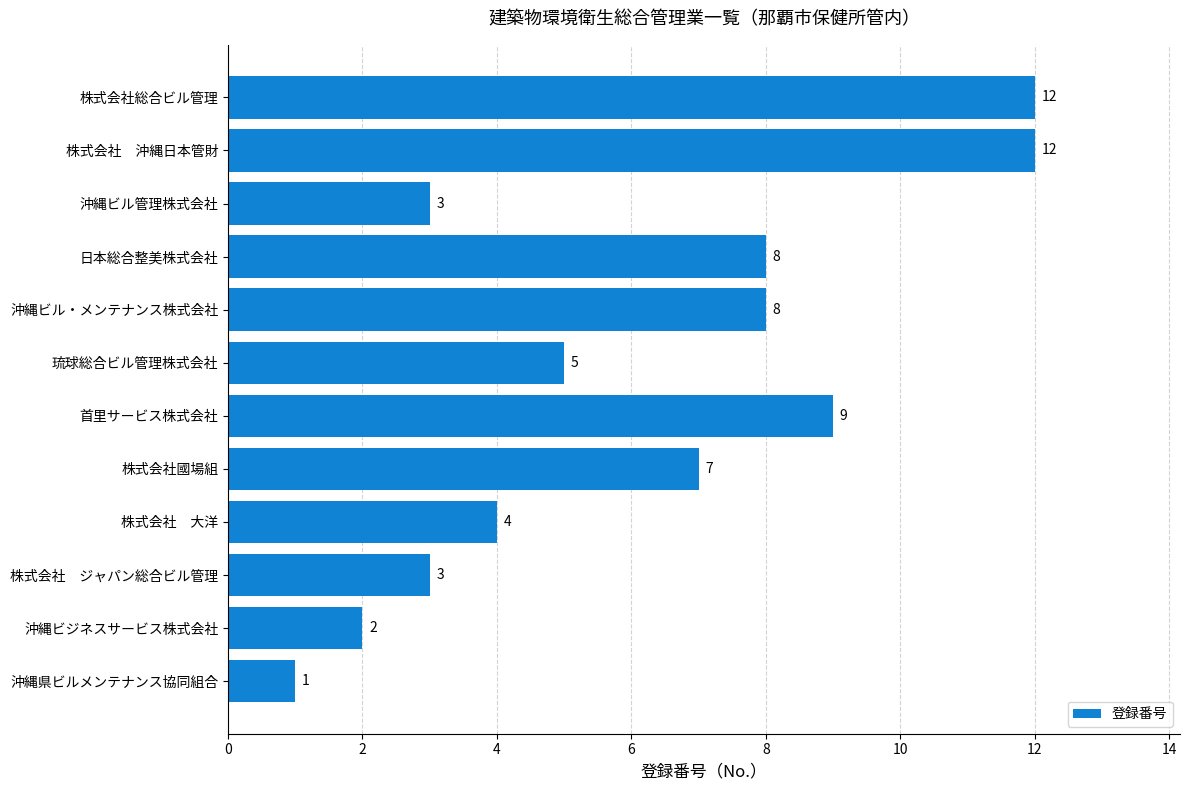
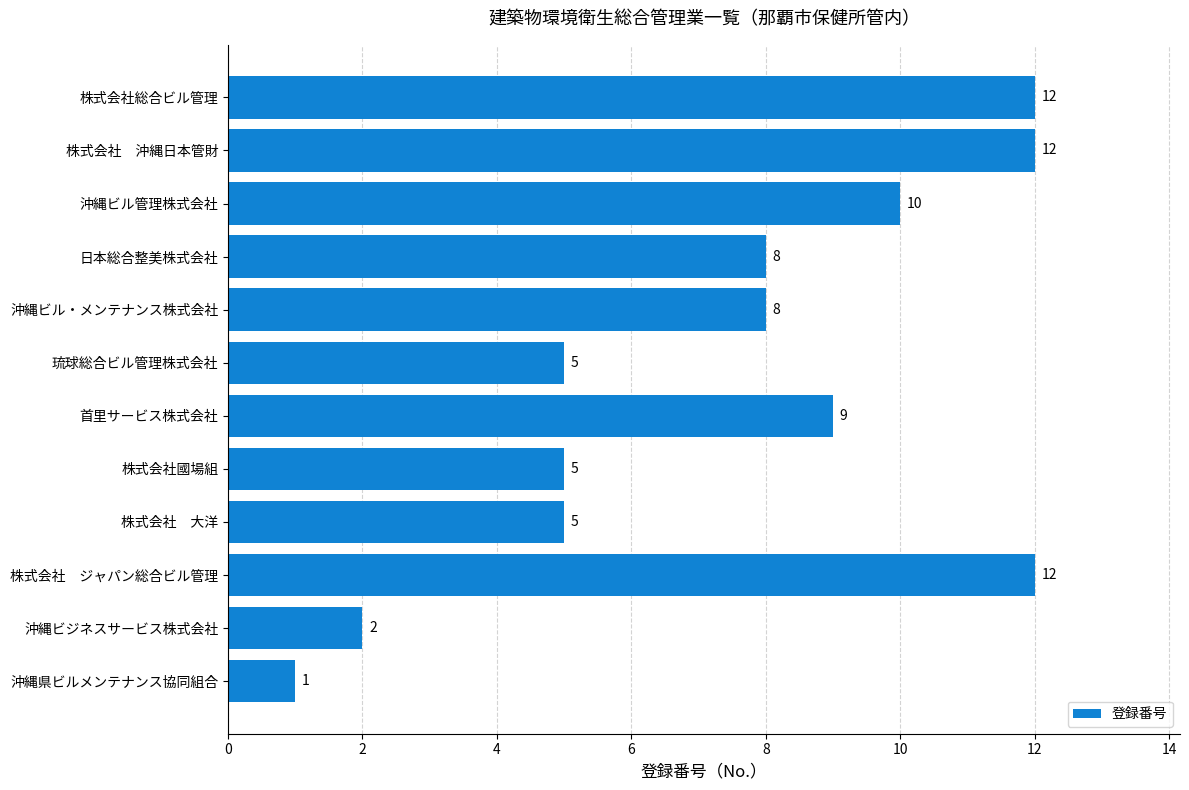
沖縄ビル管理株式会社: 3 -> 10
株式会社國場組: 7 -> 5
株式会社 大洋: 4 -> 5
株式会社 ジャパン総合ビル管理: 3 -> 12
